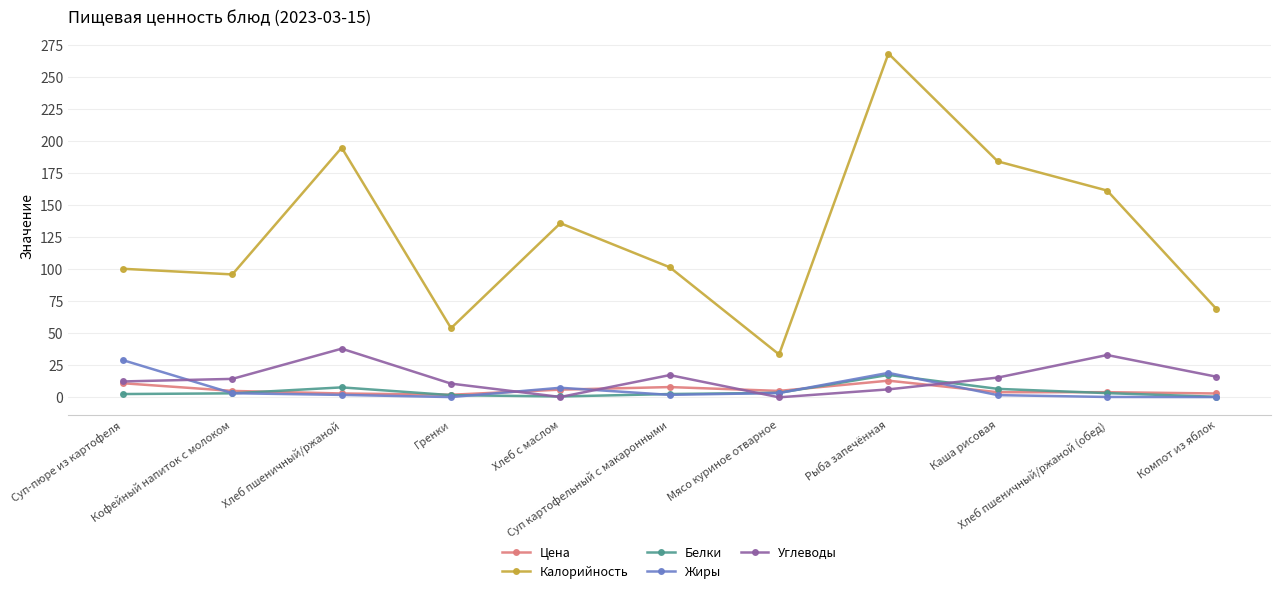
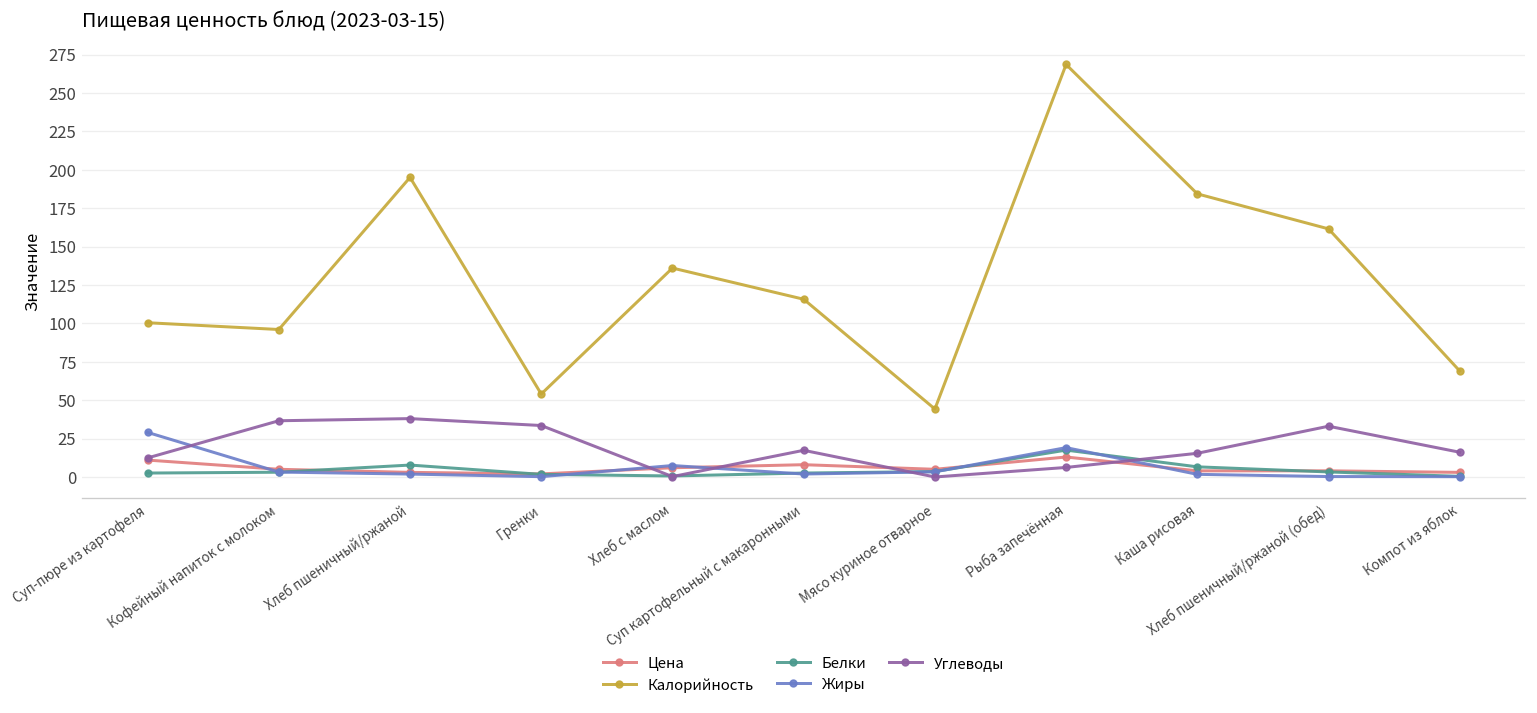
Углеводы, Кофейный напиток с молоком: 14 -> 37
Углеводы, Гренки: 11 -> 34
Калорийность, Суп картофельный с макаронными: 102 -> 116
Калорийность, Мясо куриное отварное: 33 -> 44
